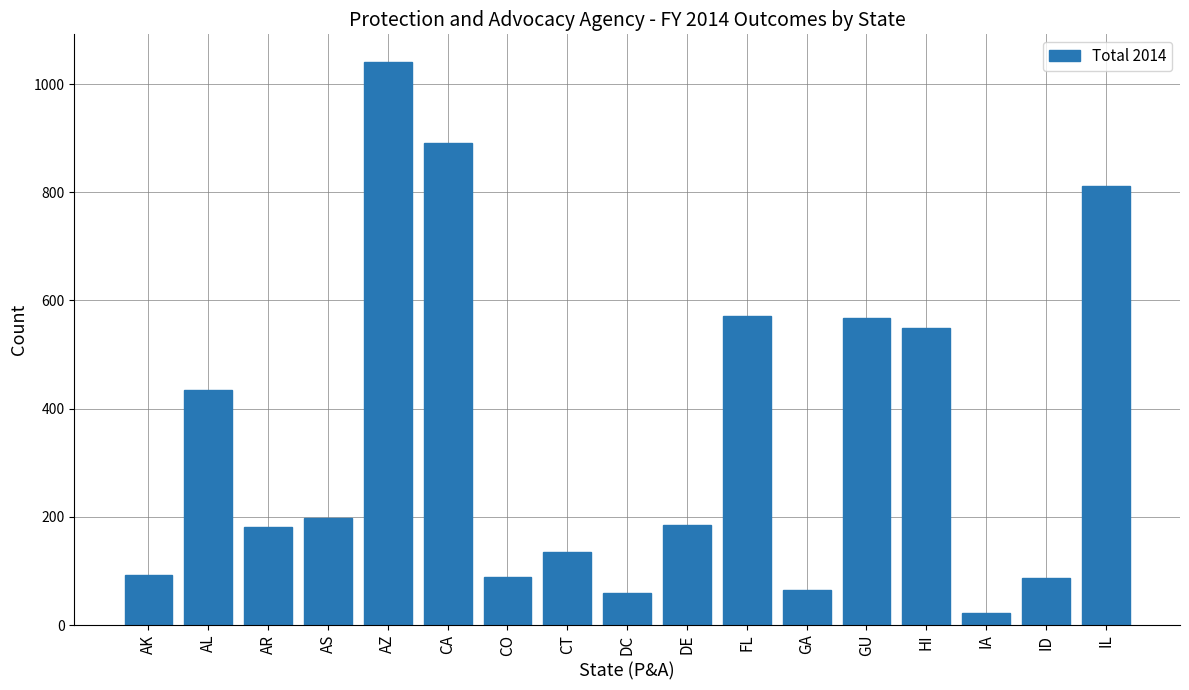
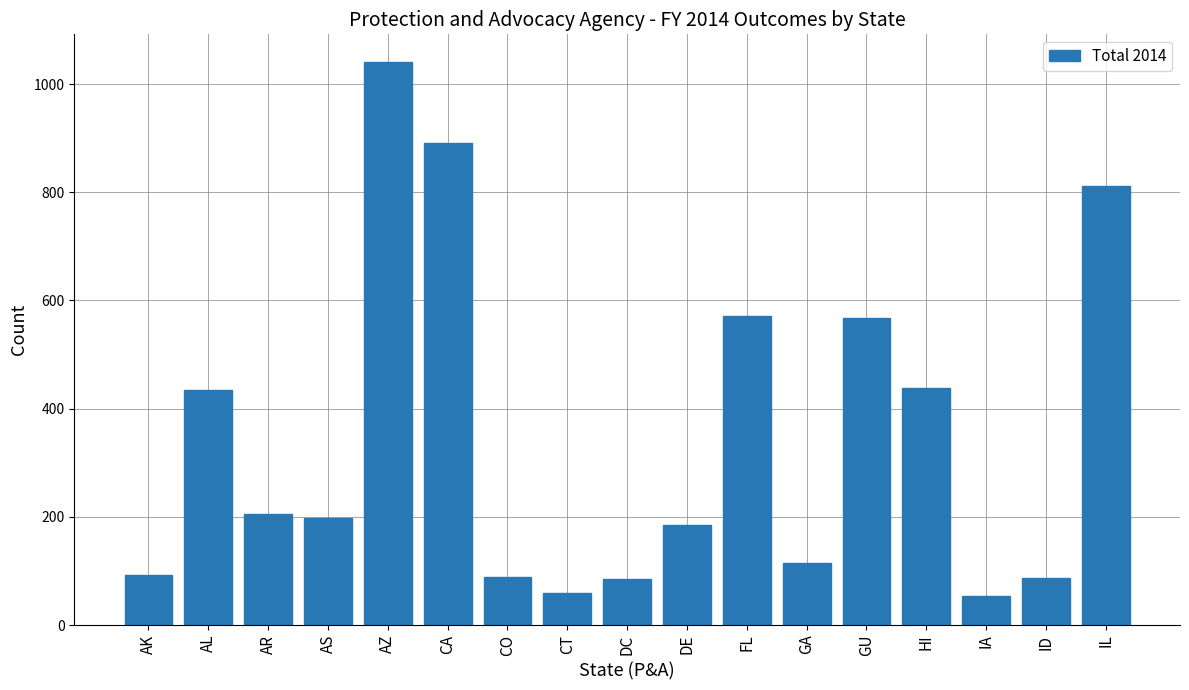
AR: 180 -> 210
CT: 140 -> 60
DC: 60 -> 90
GA: 60 -> 120
HI: 550 -> 440
IA: 20 -> 50
